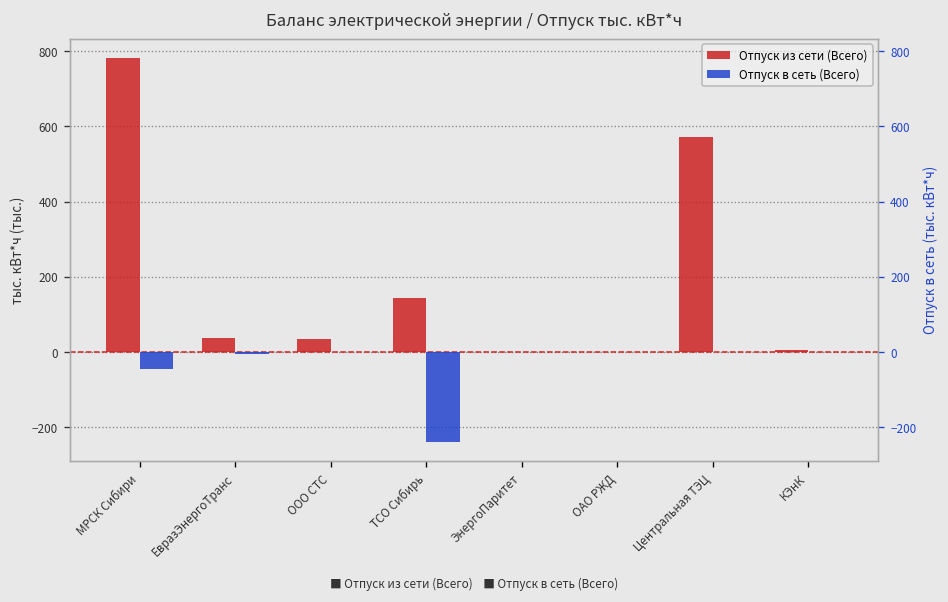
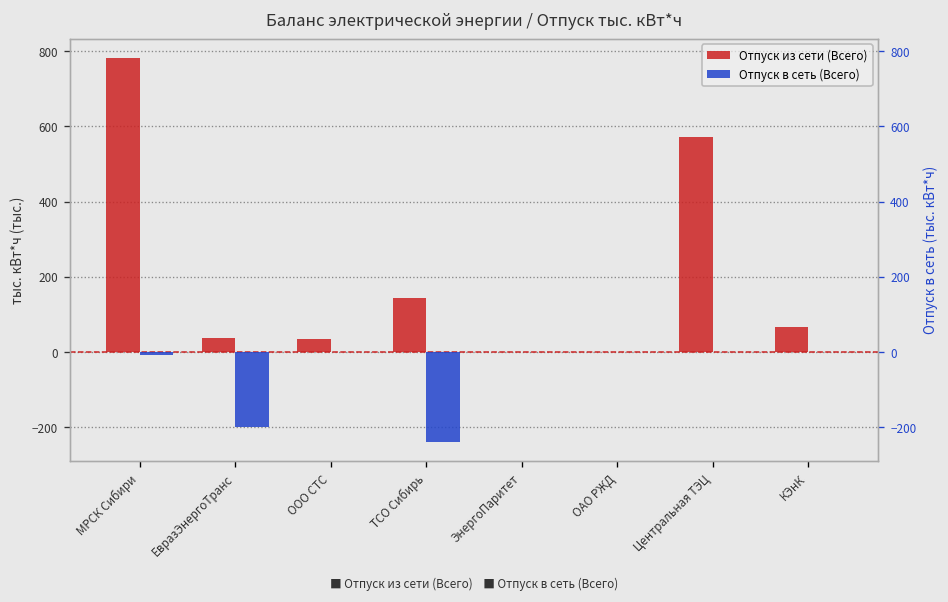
Отпуск в сеть (Всего), МРСК Сибири: -50 -> -10
Отпуск в сеть (Всего), ЕвразЭнергоТранс: 0 -> -200
Отпуск из сети (Всего), КЭнК: 0 -> 70
